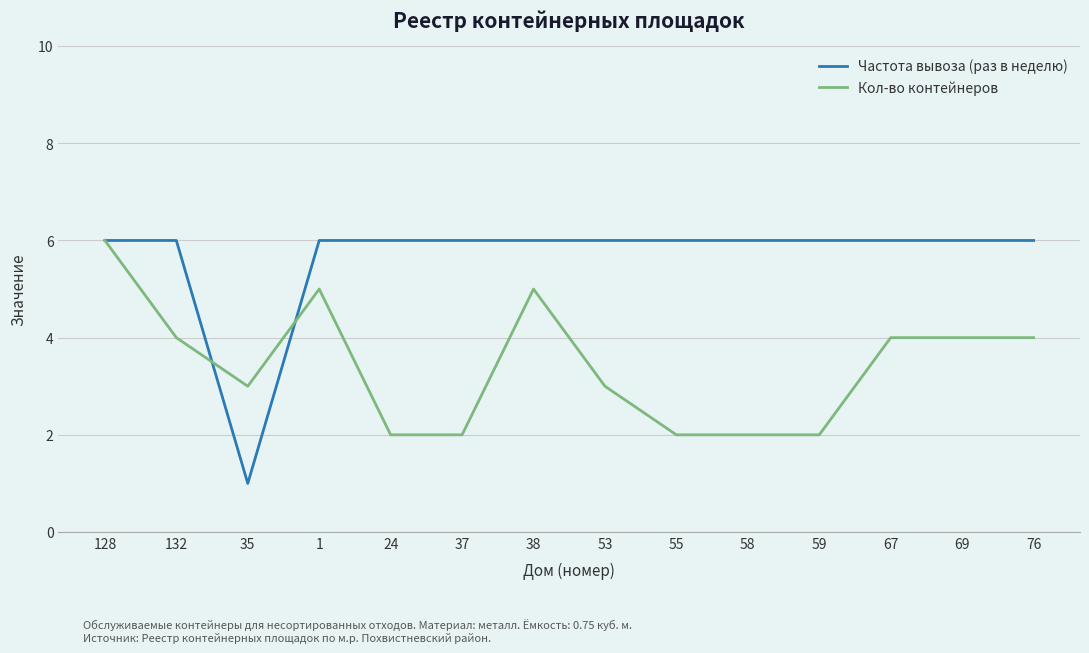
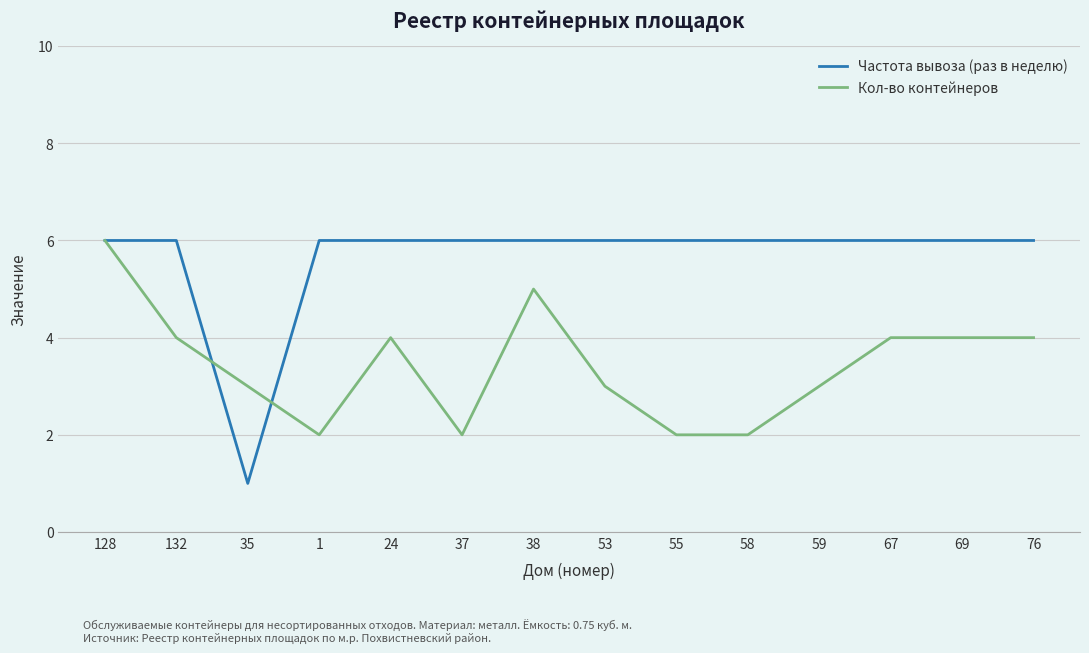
Кол-во контейнеров, 1: 5 -> 2
Кол-во контейнеров, 24: 2 -> 4
Кол-во контейнеров, 59: 2 -> 3
